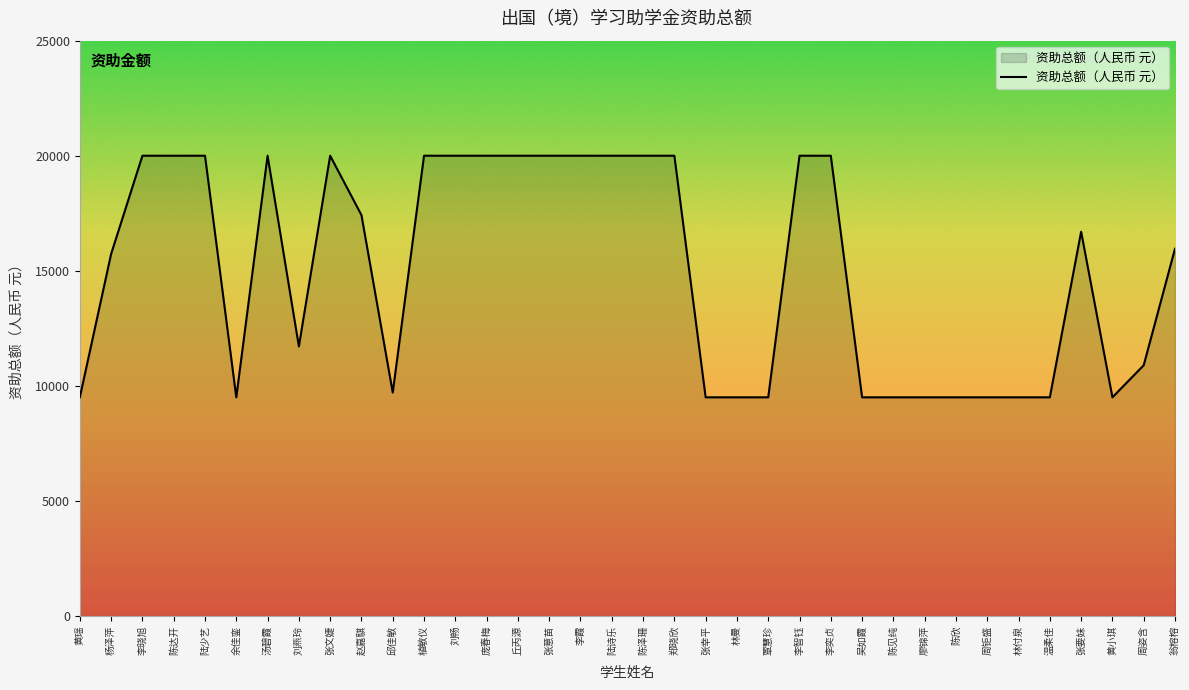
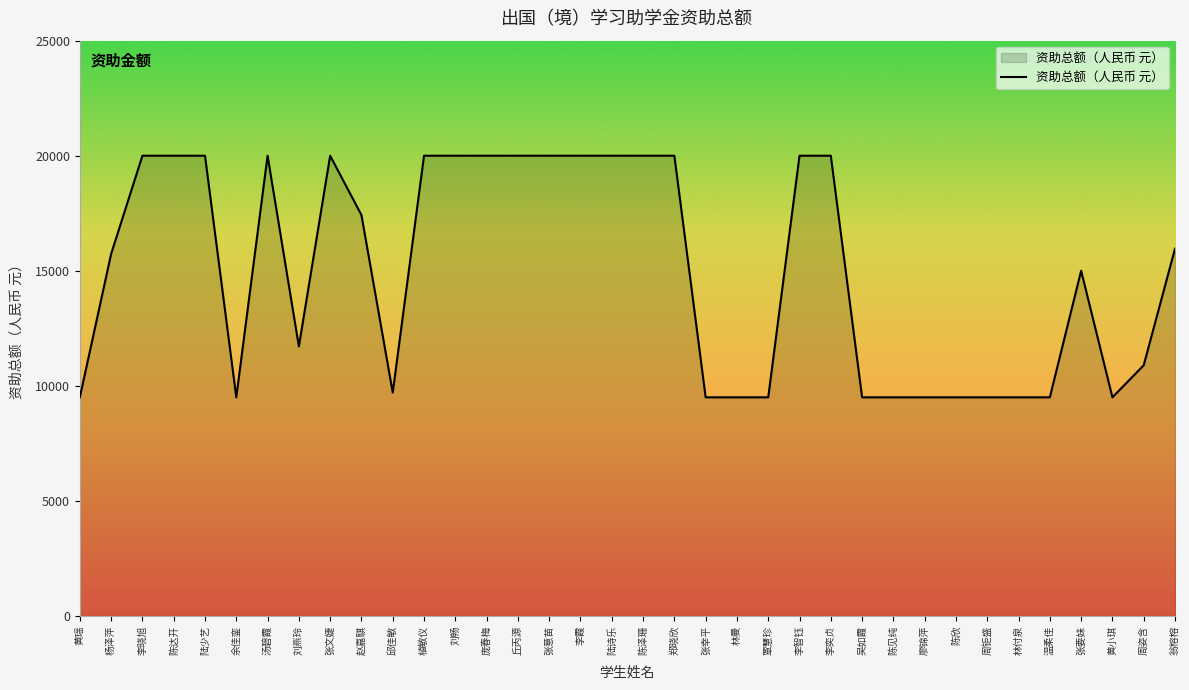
张要妹: 16700 -> 15000
